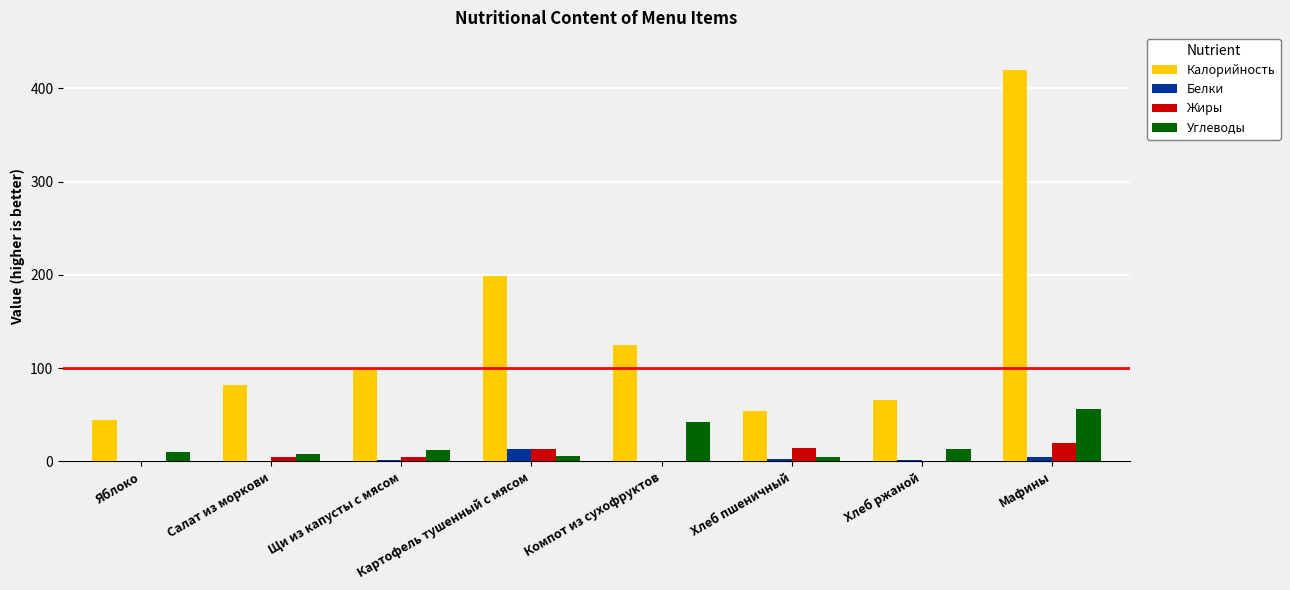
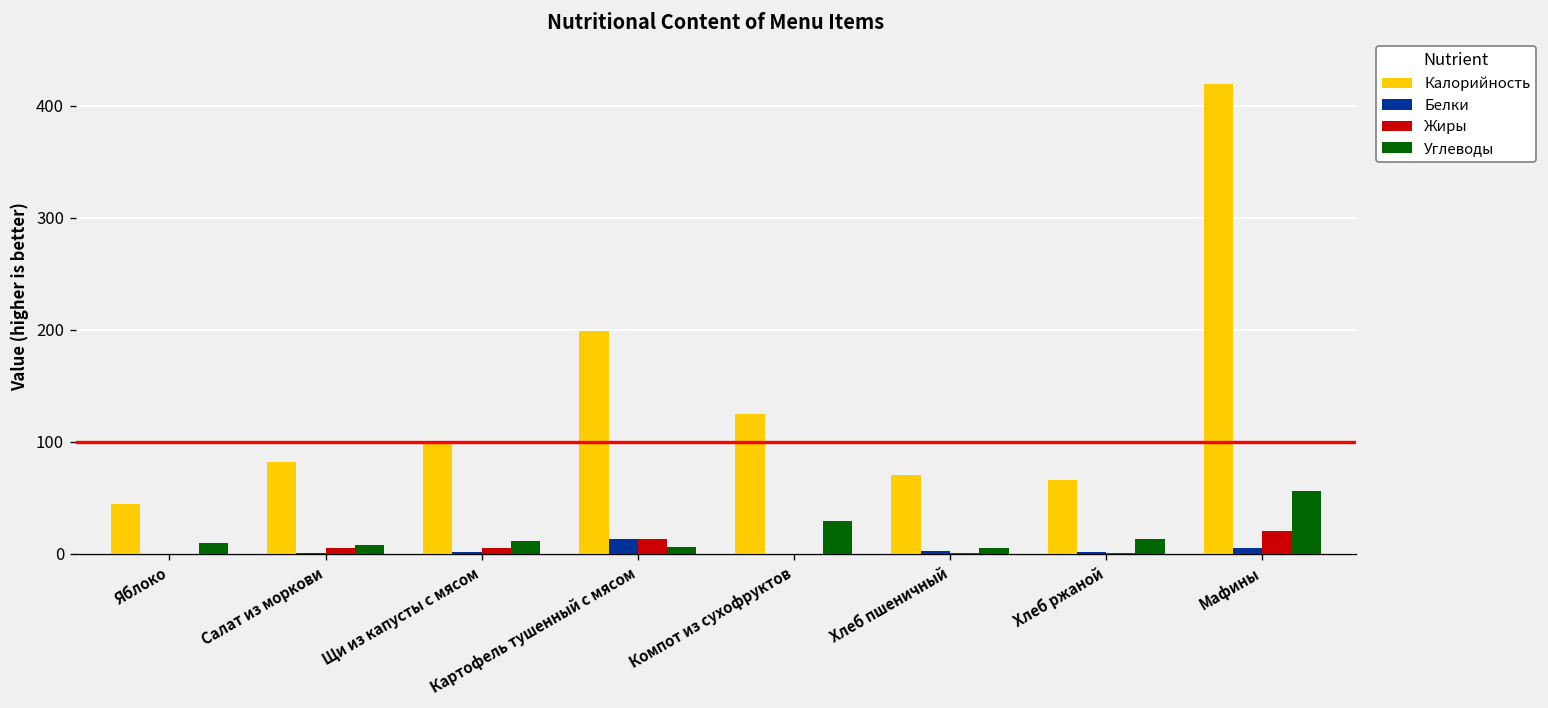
Углеводы, Компот из сухофруктов: 40 -> 30
Калорийность, Хлеб пшеничный: 50 -> 70
Жиры, Хлеб пшеничный: 10 -> 0
